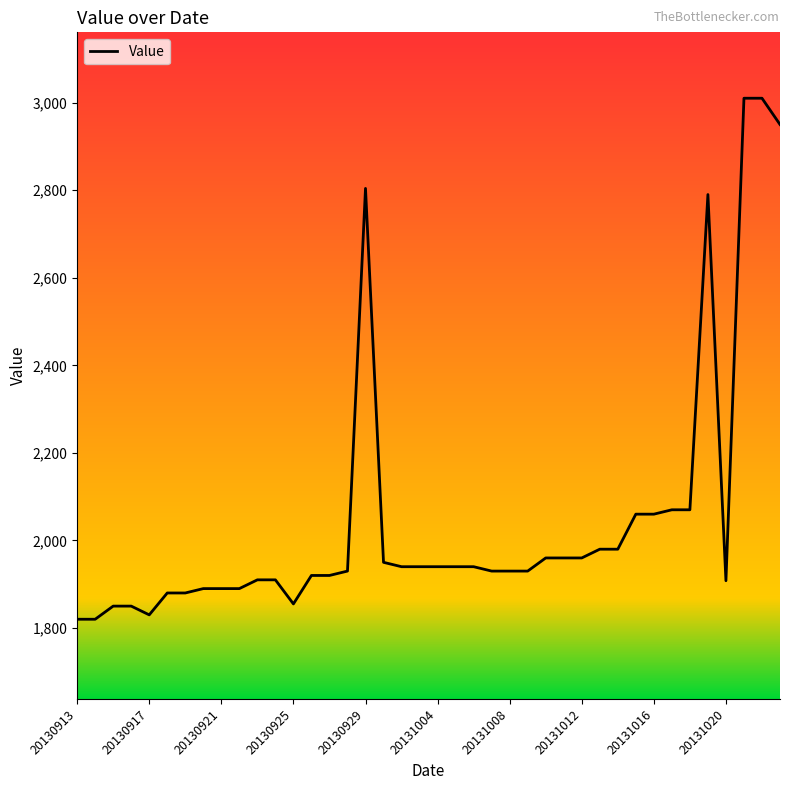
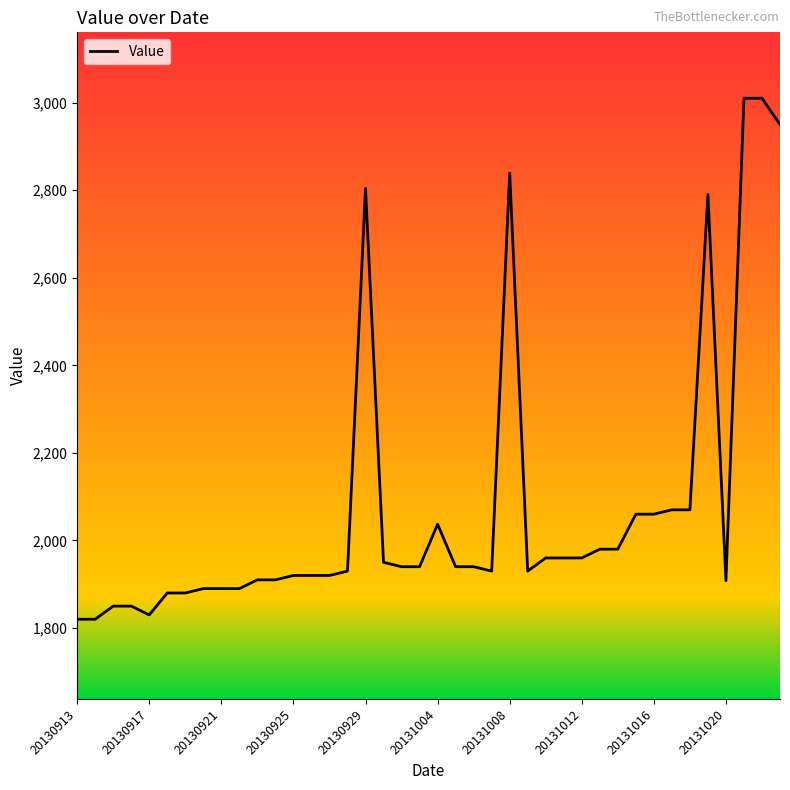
20130925: 1,860 -> 1,920
20131004: 1,940 -> 2,040
20131008: 1,930 -> 2,840
